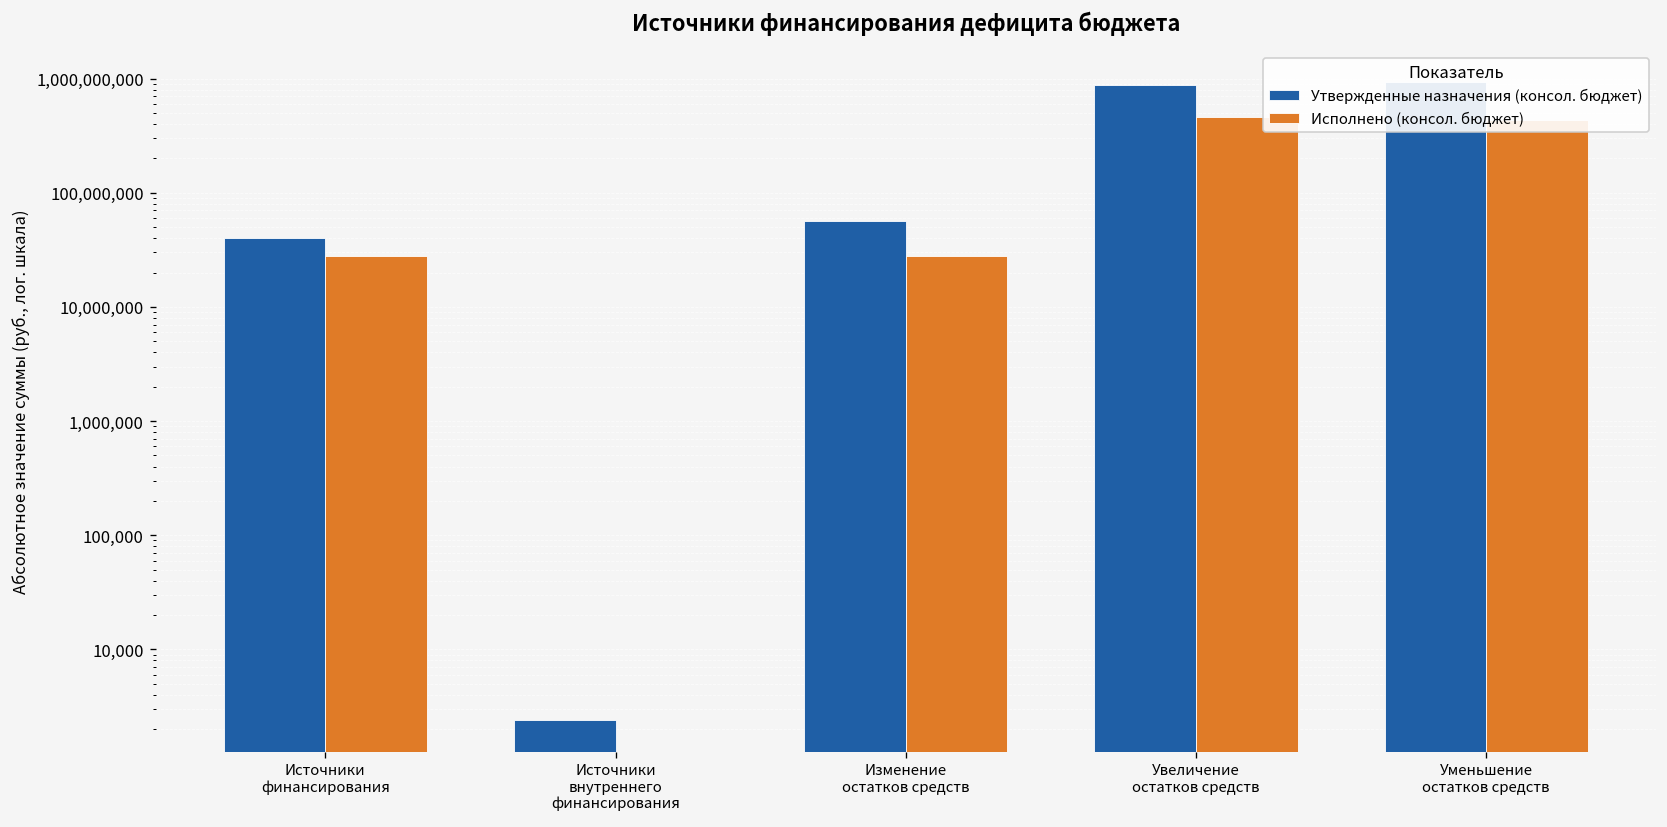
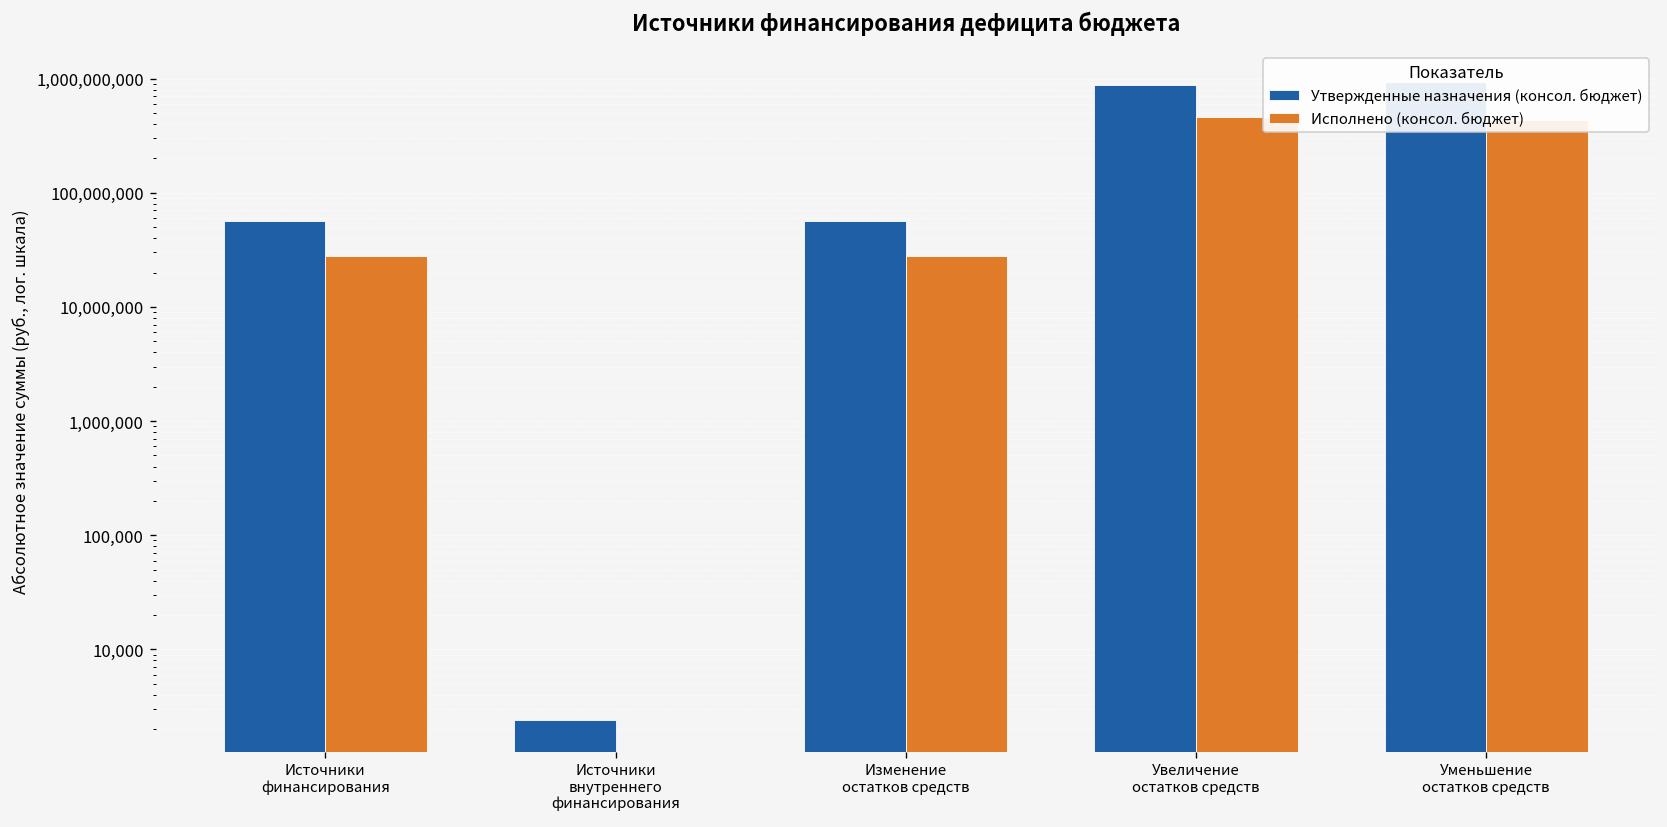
Утвержденные назначения (консол. бюджет), Источники финансирования: 40,000,000 -> 60,000,000
